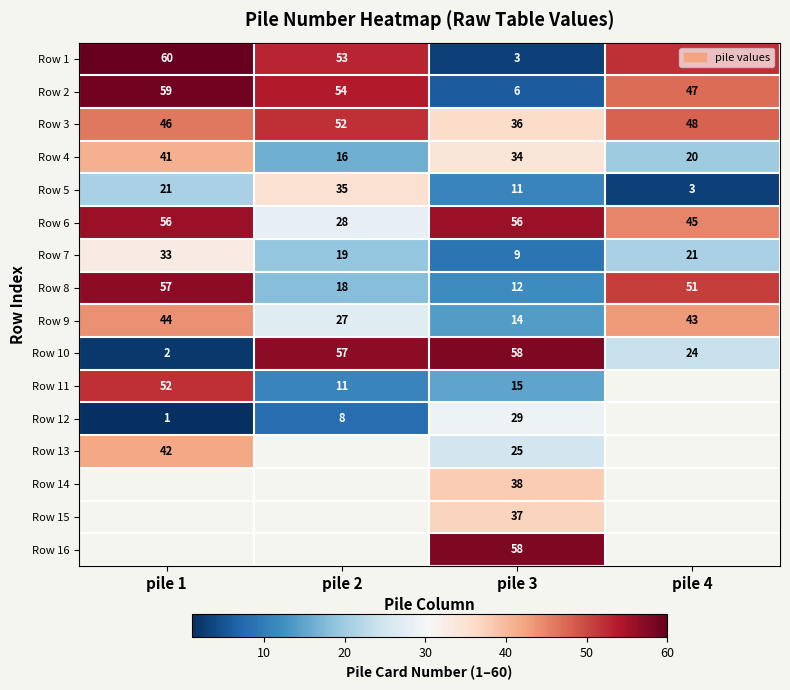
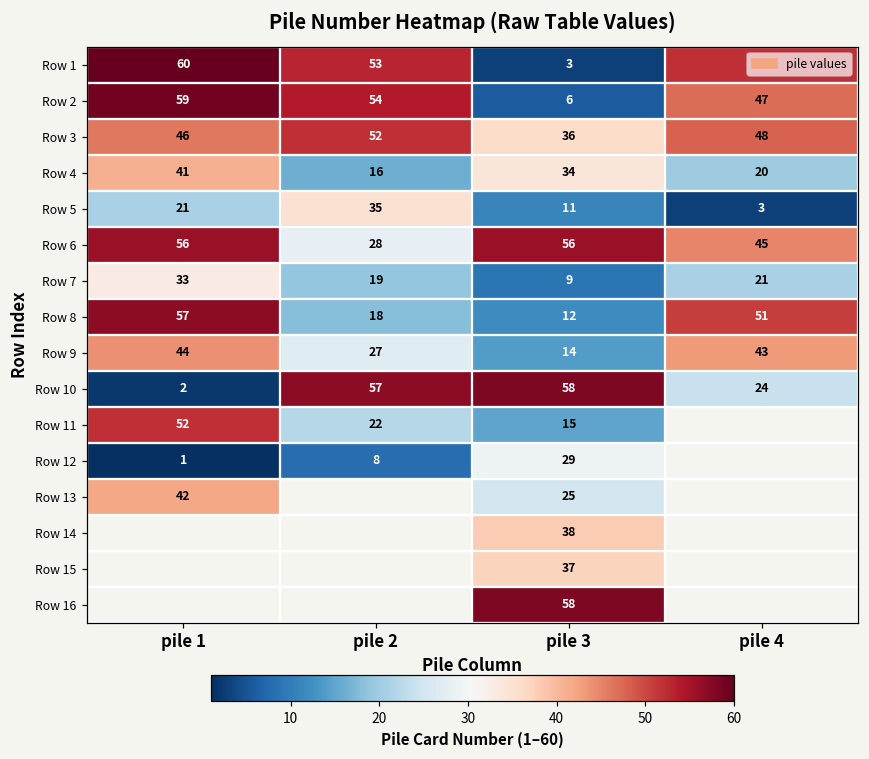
Row 11, pile 2: 11 -> 22
